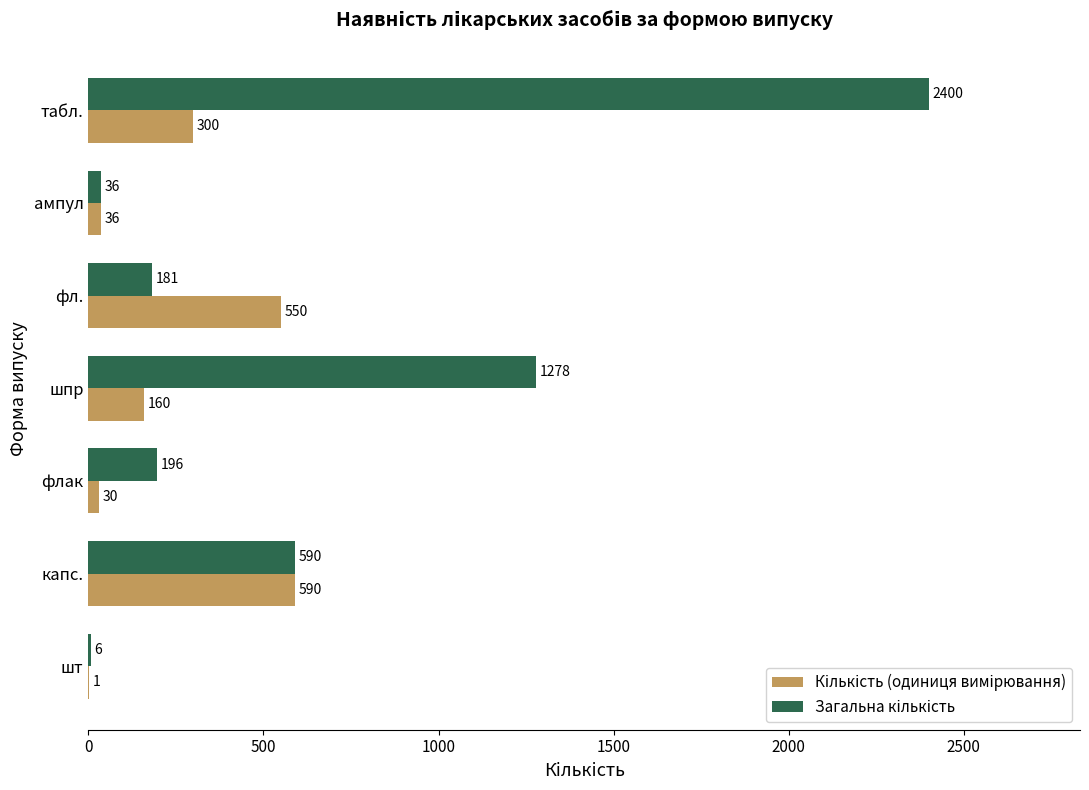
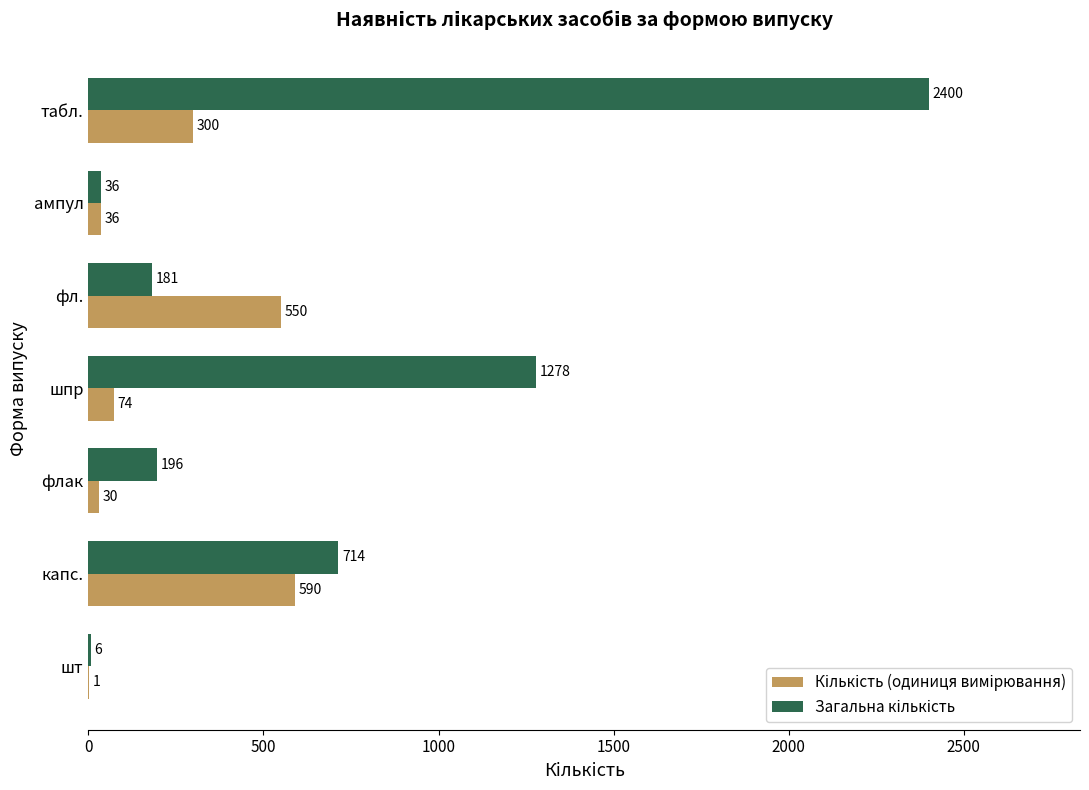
Кількість (одиниця вимірювання), шпр: 160 -> 74
Загальна кількість, капс.: 590 -> 714
